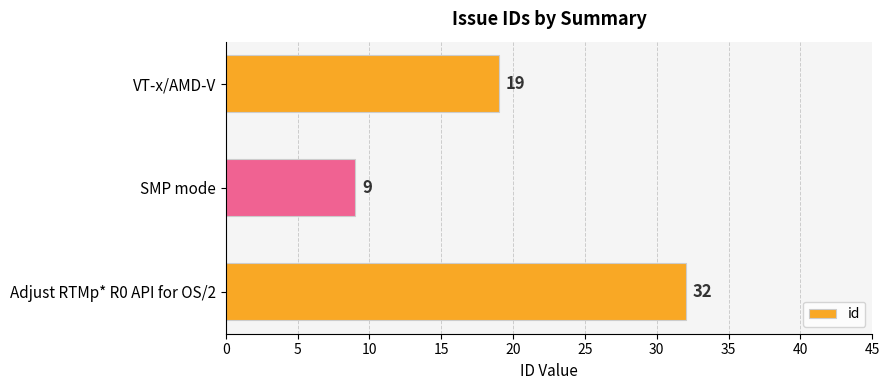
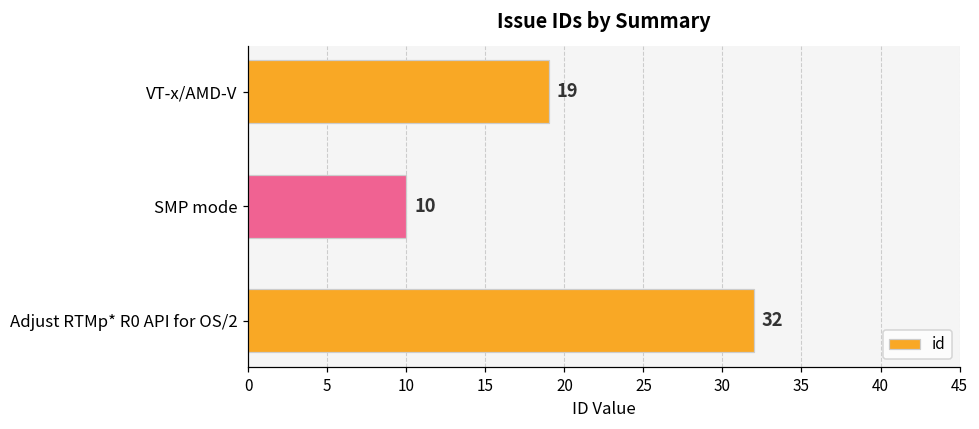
SMP mode: 9 -> 10
